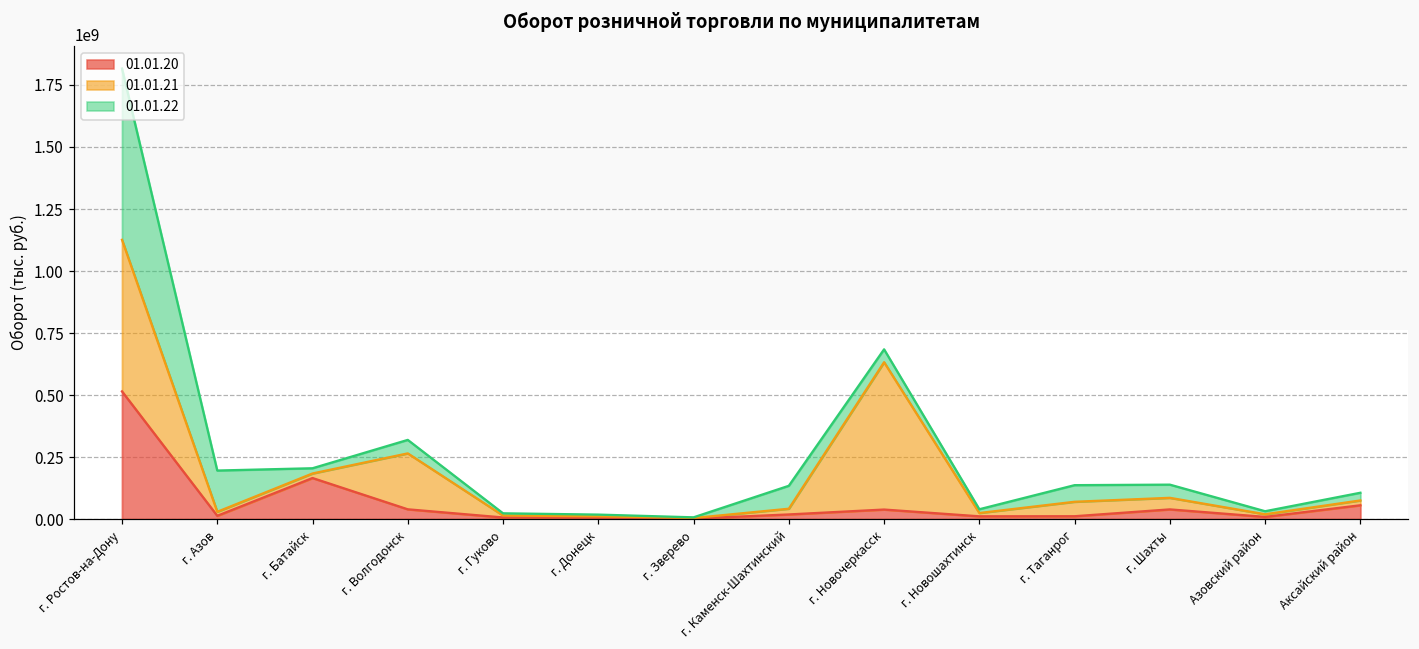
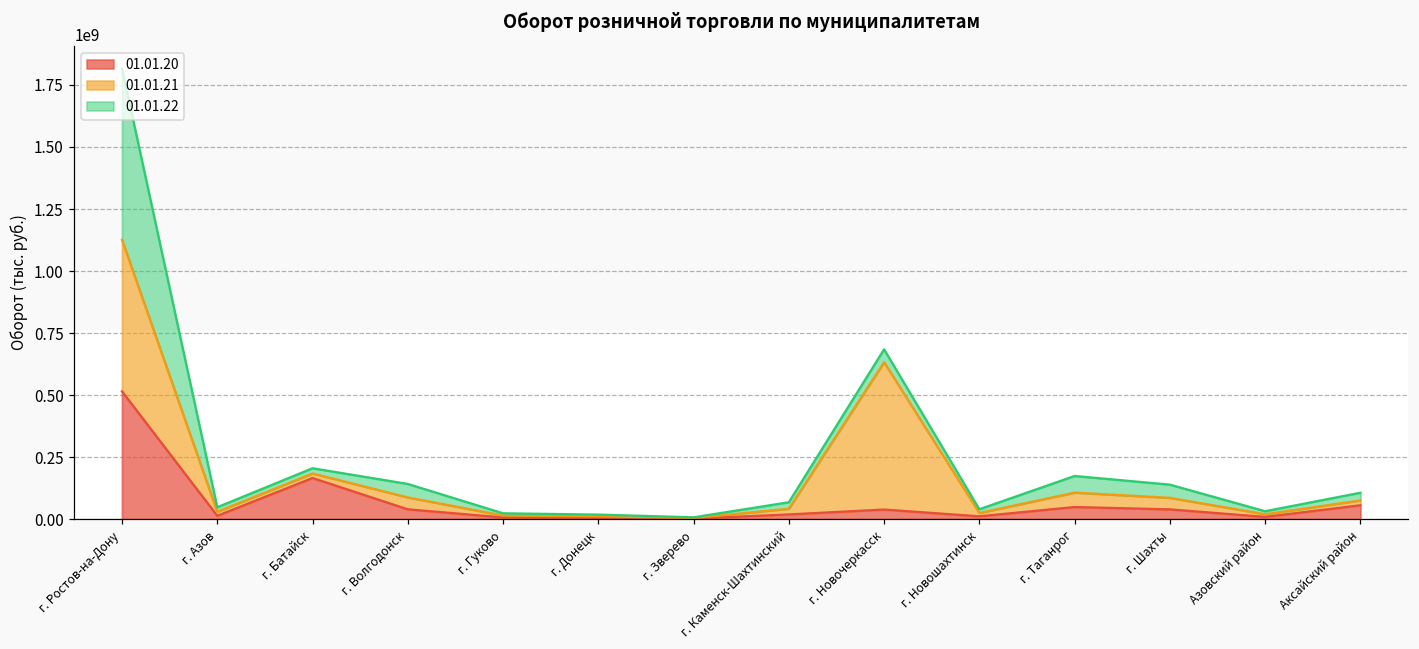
01.01.22, г. Азов: 170000000 -> 20000000
01.01.21, г. Волгодонск: 230000000 -> 50000000
01.01.22, г. Каменск-Шахтинский: 90000000 -> 30000000
01.01.20, г. Таганрог: 10000000 -> 50000000
